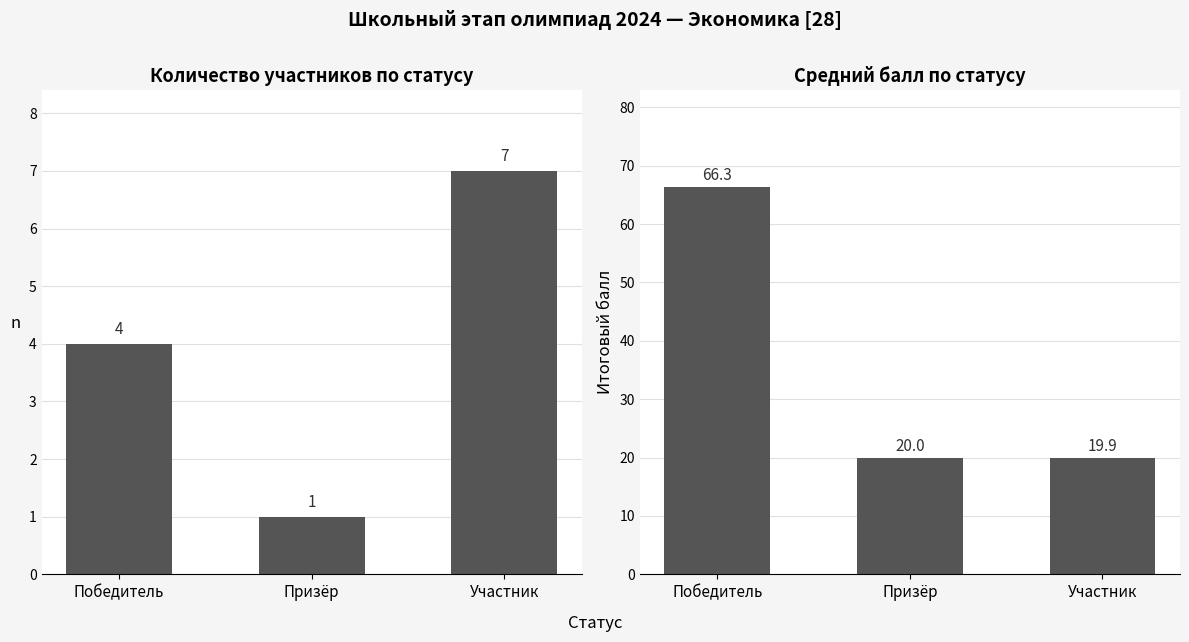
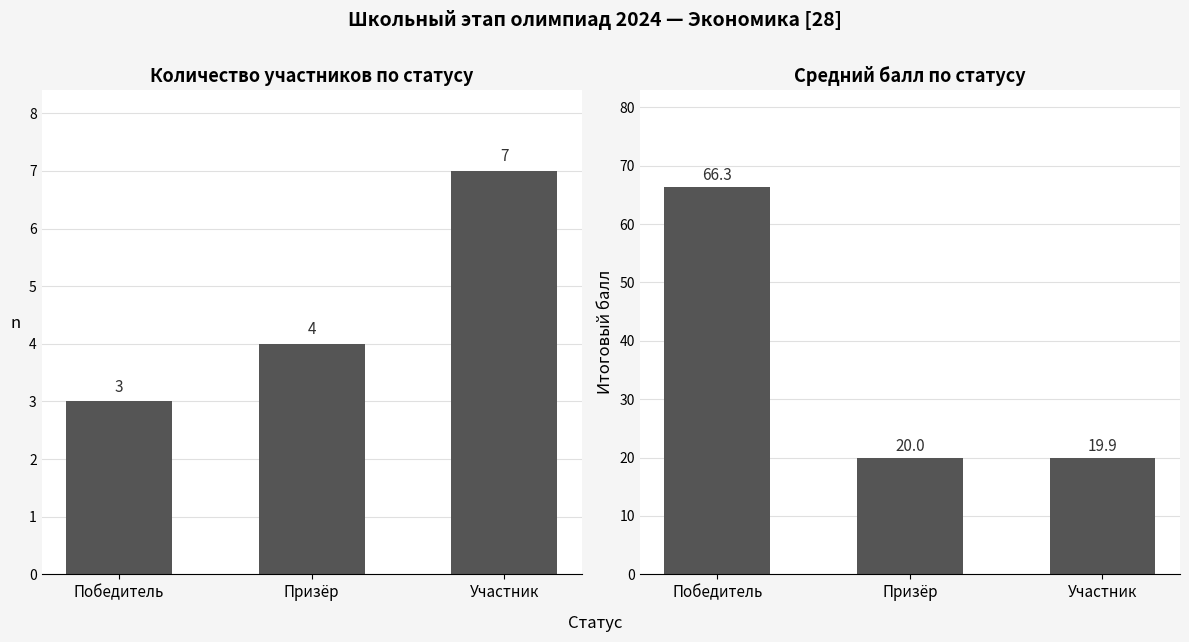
Количество участников по статусу, Победитель: 4 -> 3
Количество участников по статусу, Призёр: 1 -> 4
